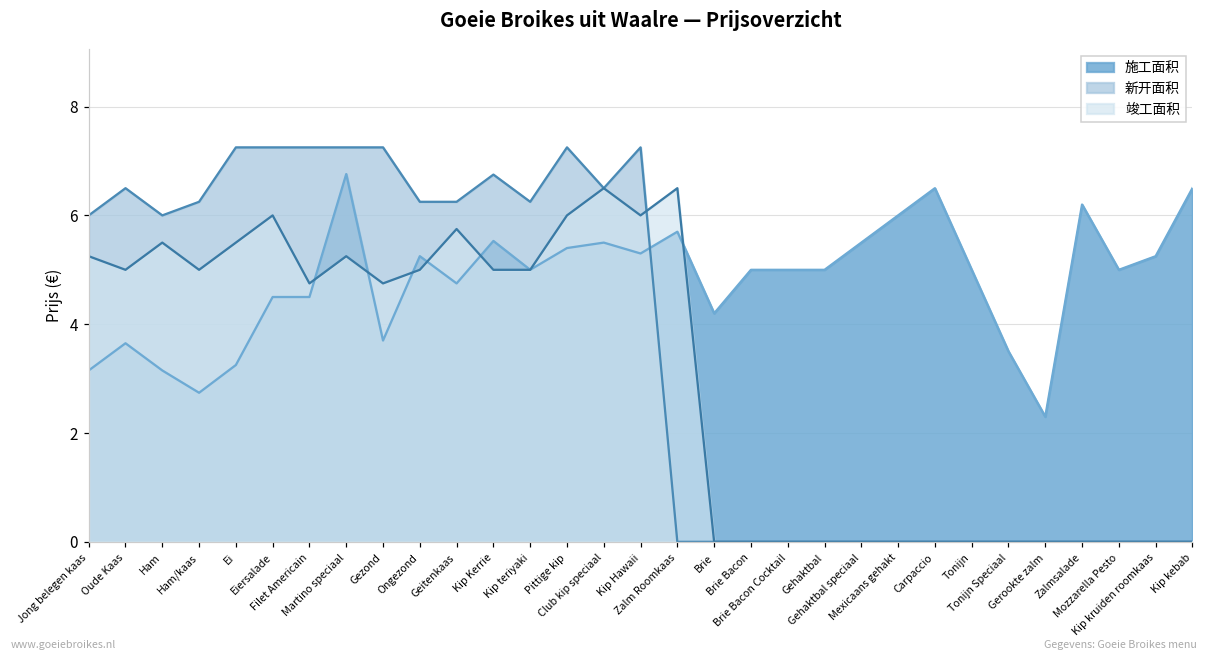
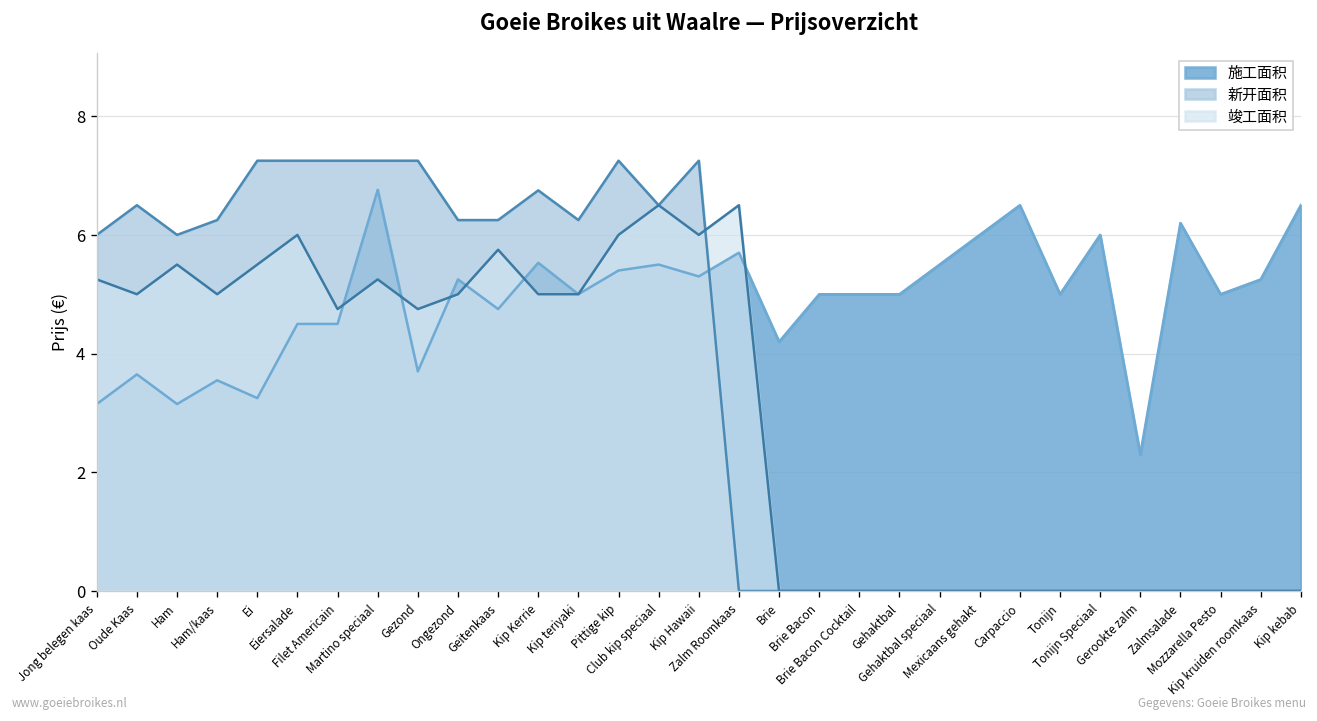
施工面积, Ham/kaas: 2.7 -> 3.6
施工面积, Tonijn Speciaal: 3.5 -> 6.0
